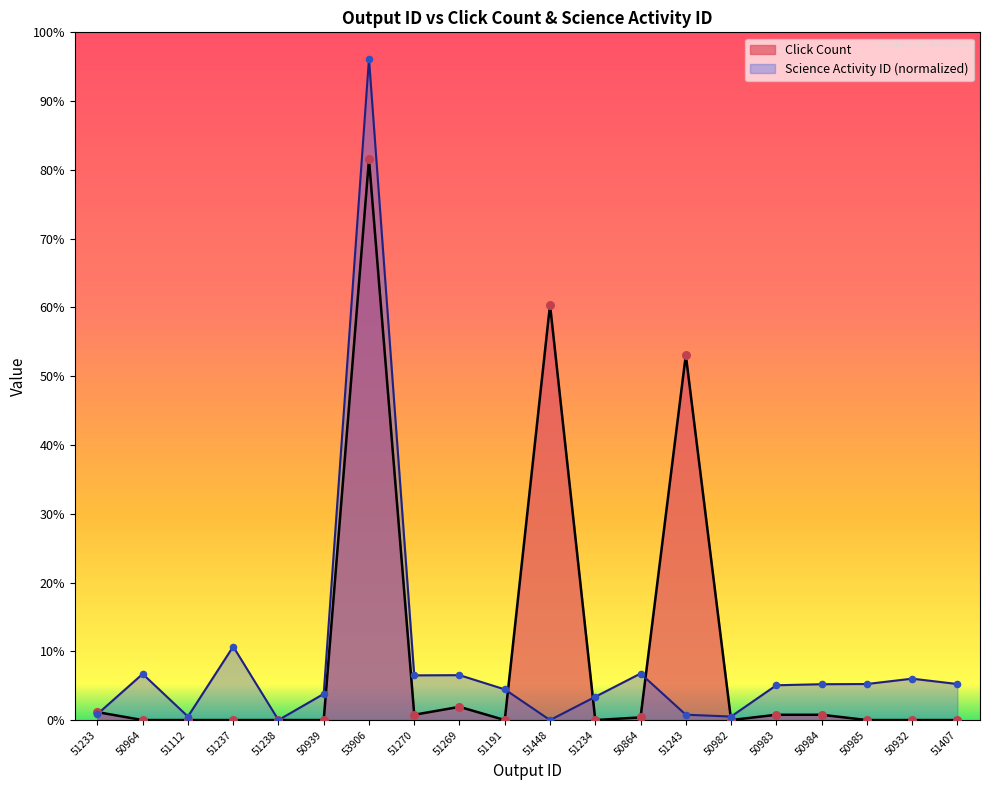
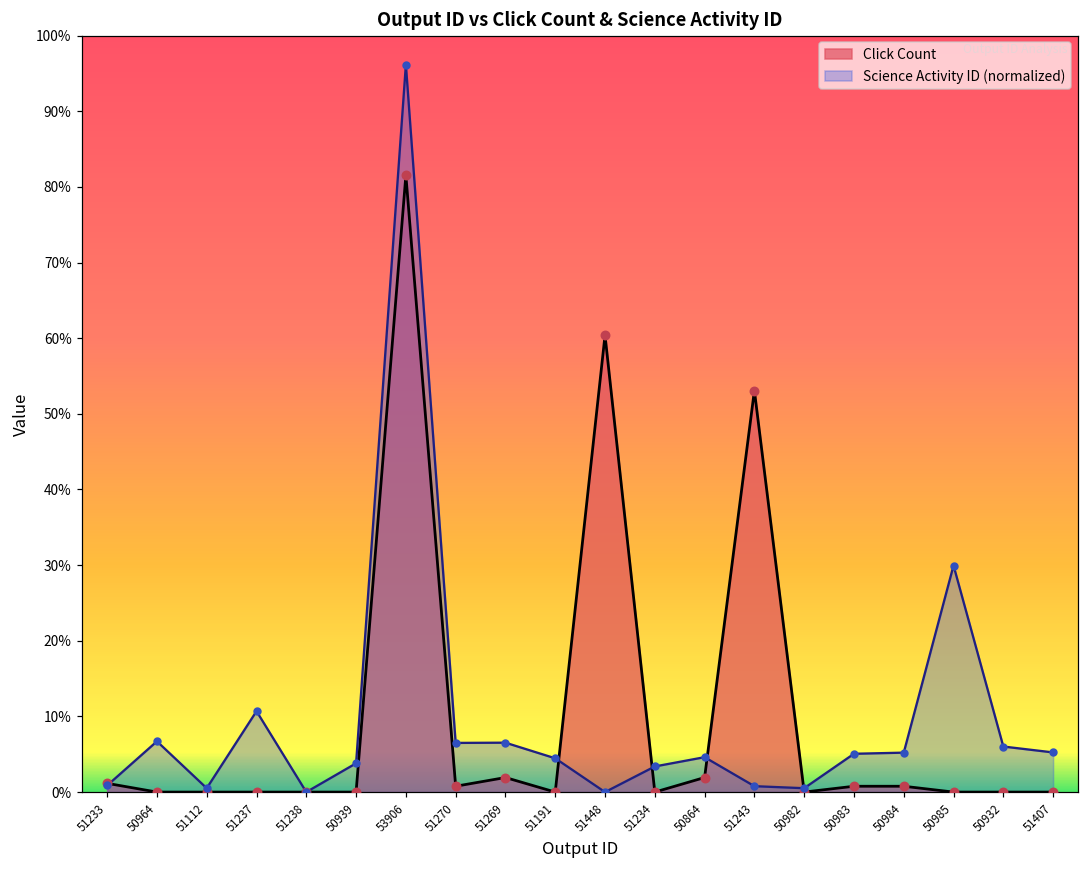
Click Count, 50864: 0% -> 2%
Science Activity ID (normalized), 50864: 7% -> 5%
Science Activity ID (normalized), 50985: 5% -> 30%
